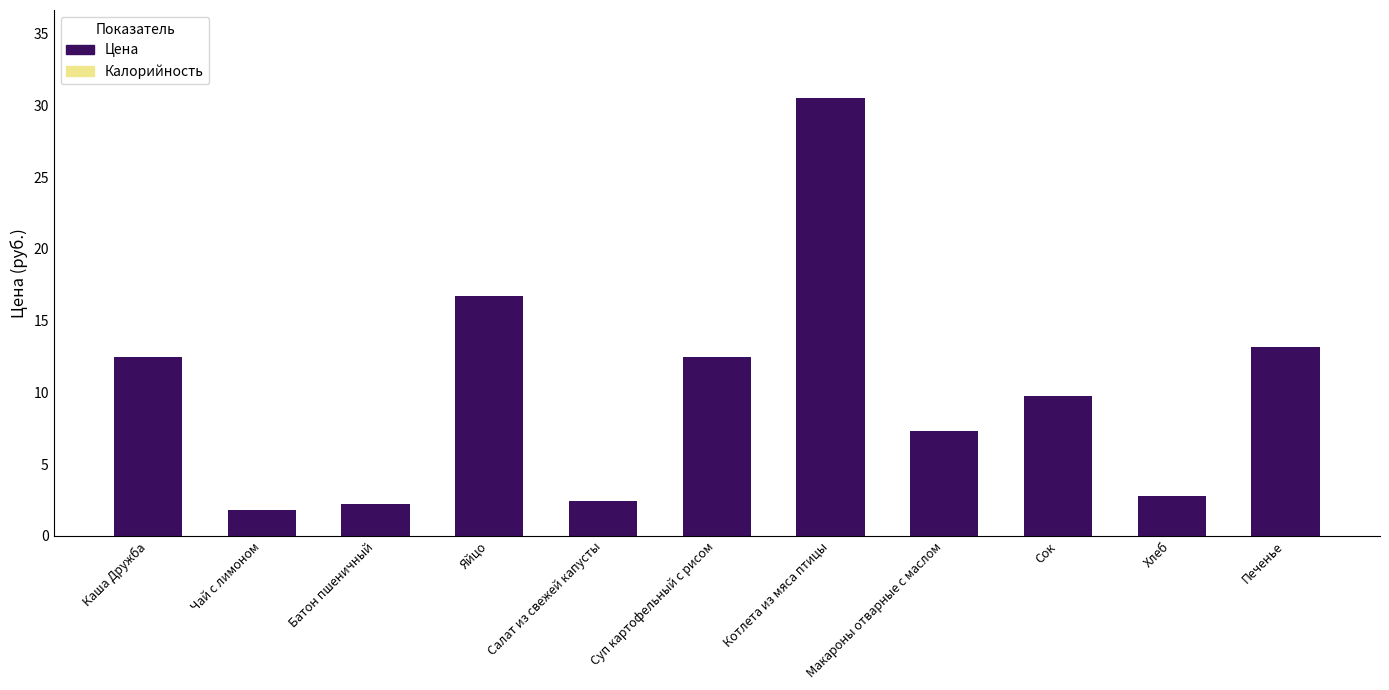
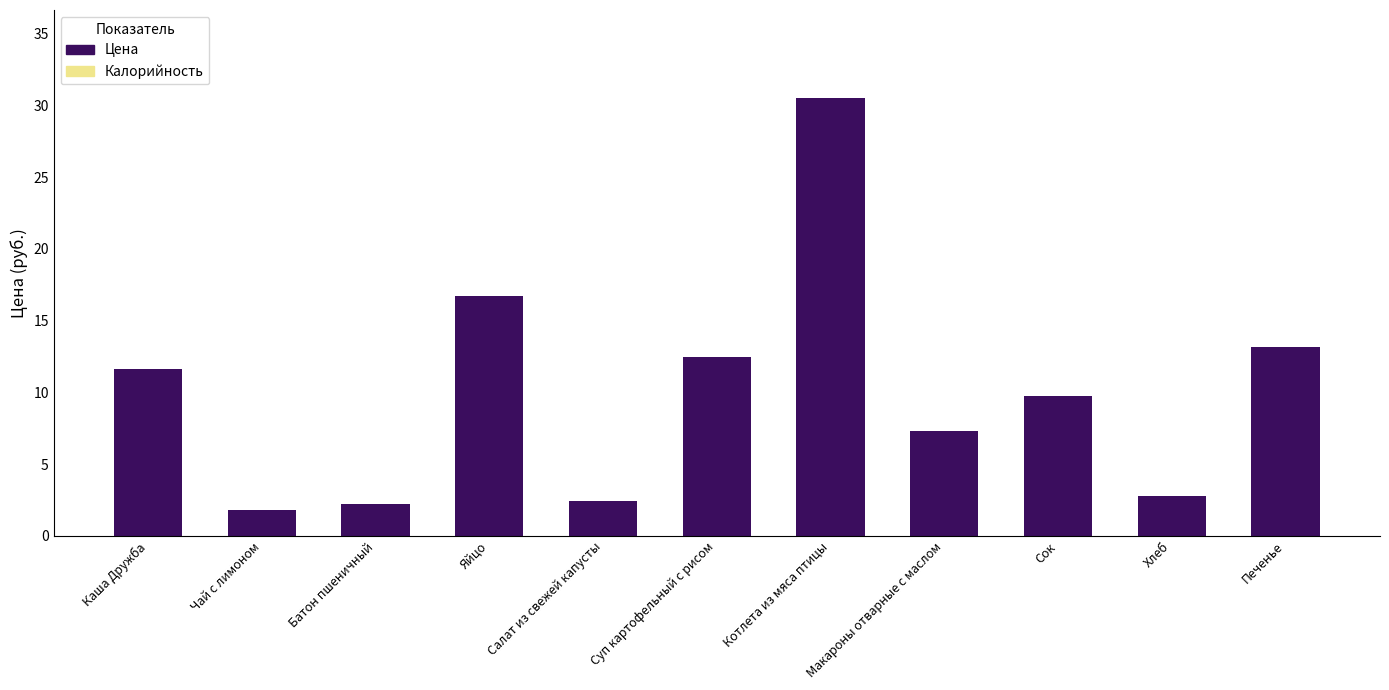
Каша Дружба: 12.4 -> 11.6
